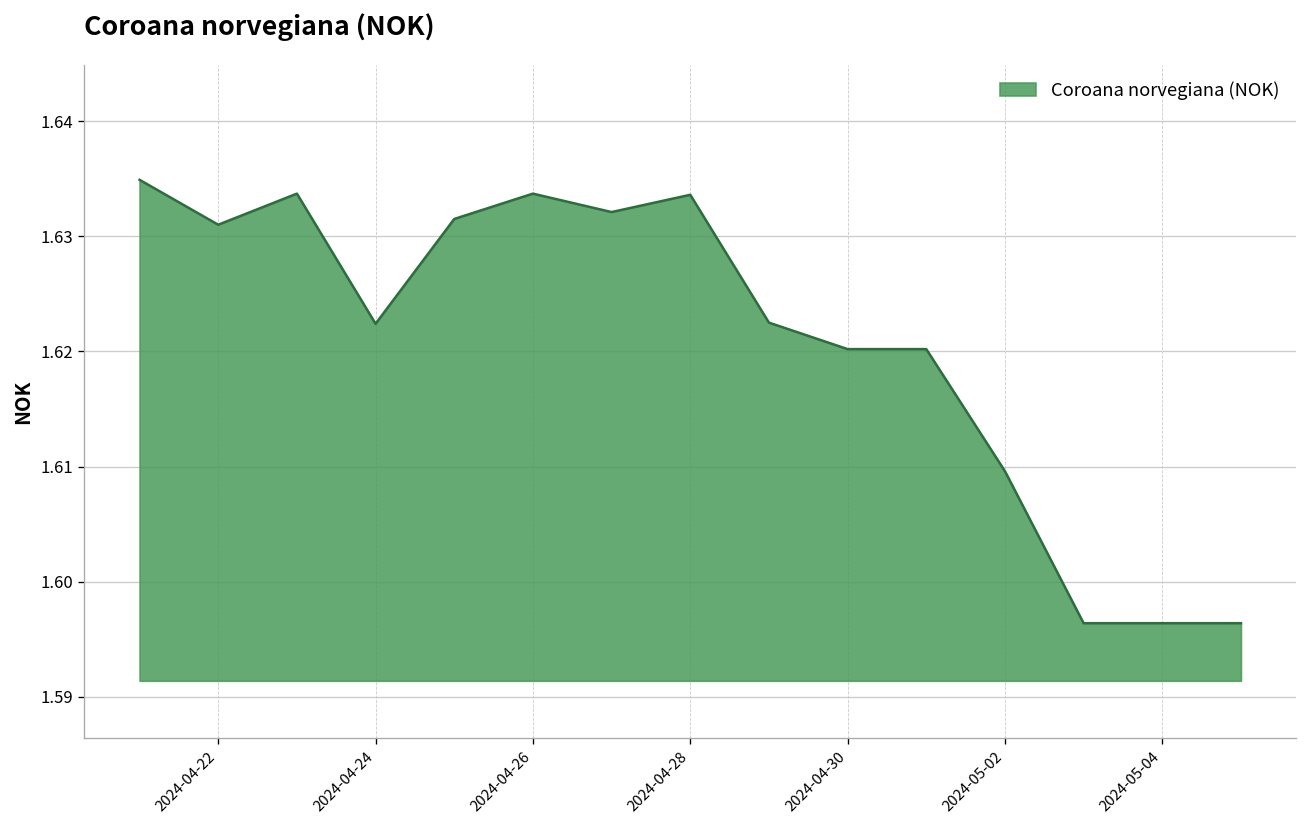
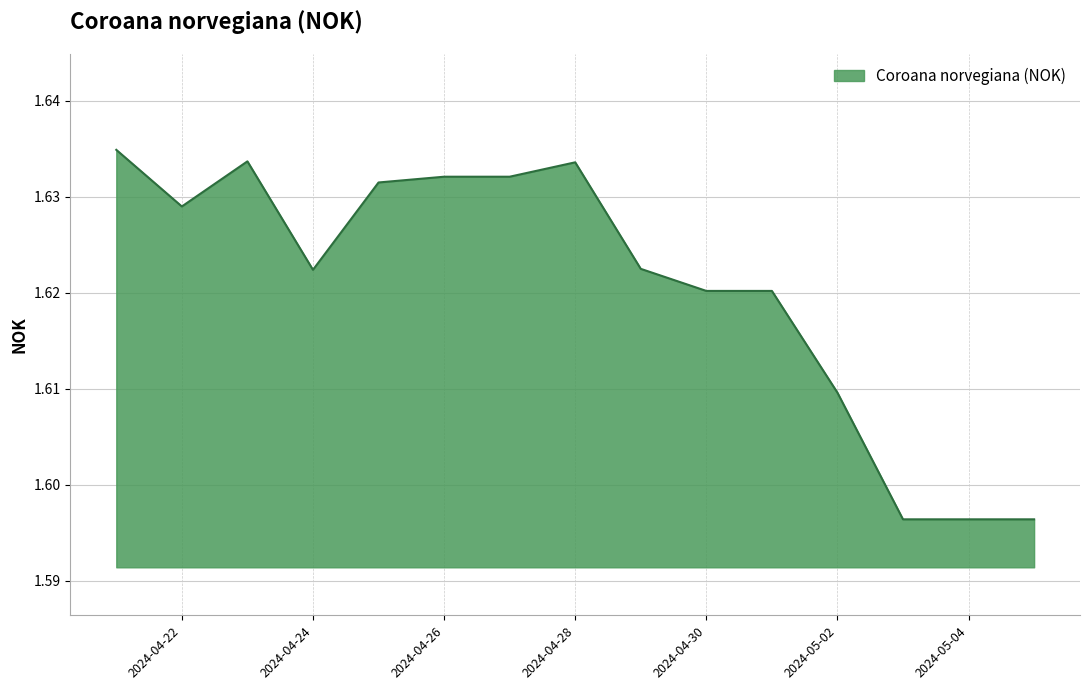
2024-04-22: 1.631 -> 1.629
2024-04-26: 1.634 -> 1.632
